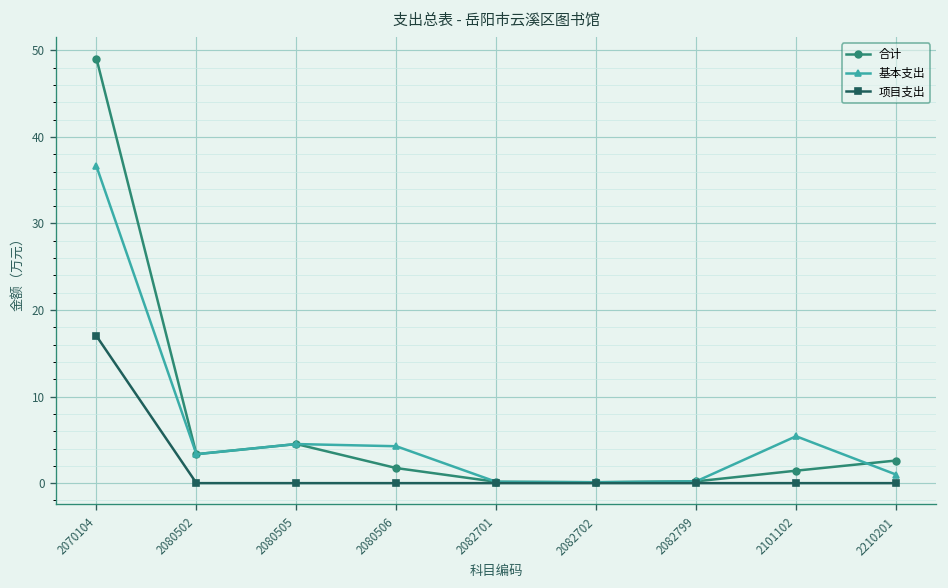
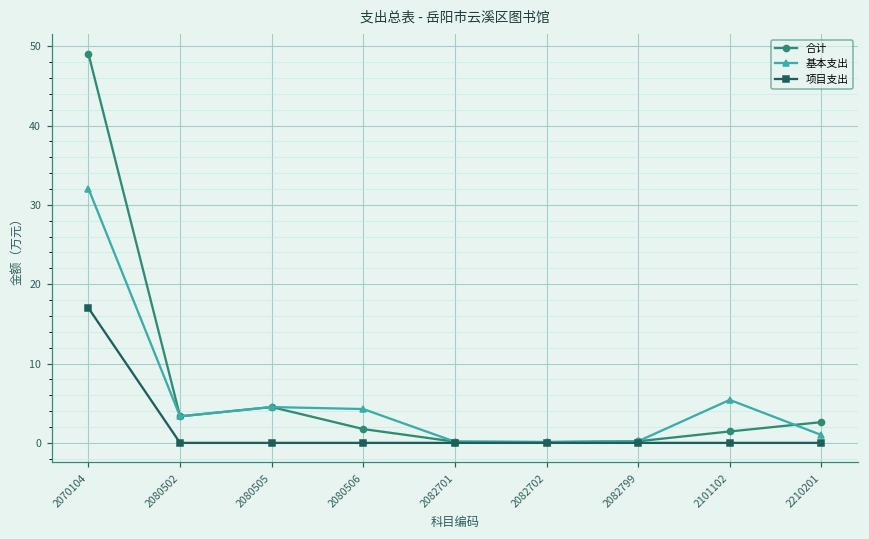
基本支出, 2070104: 37 -> 32
